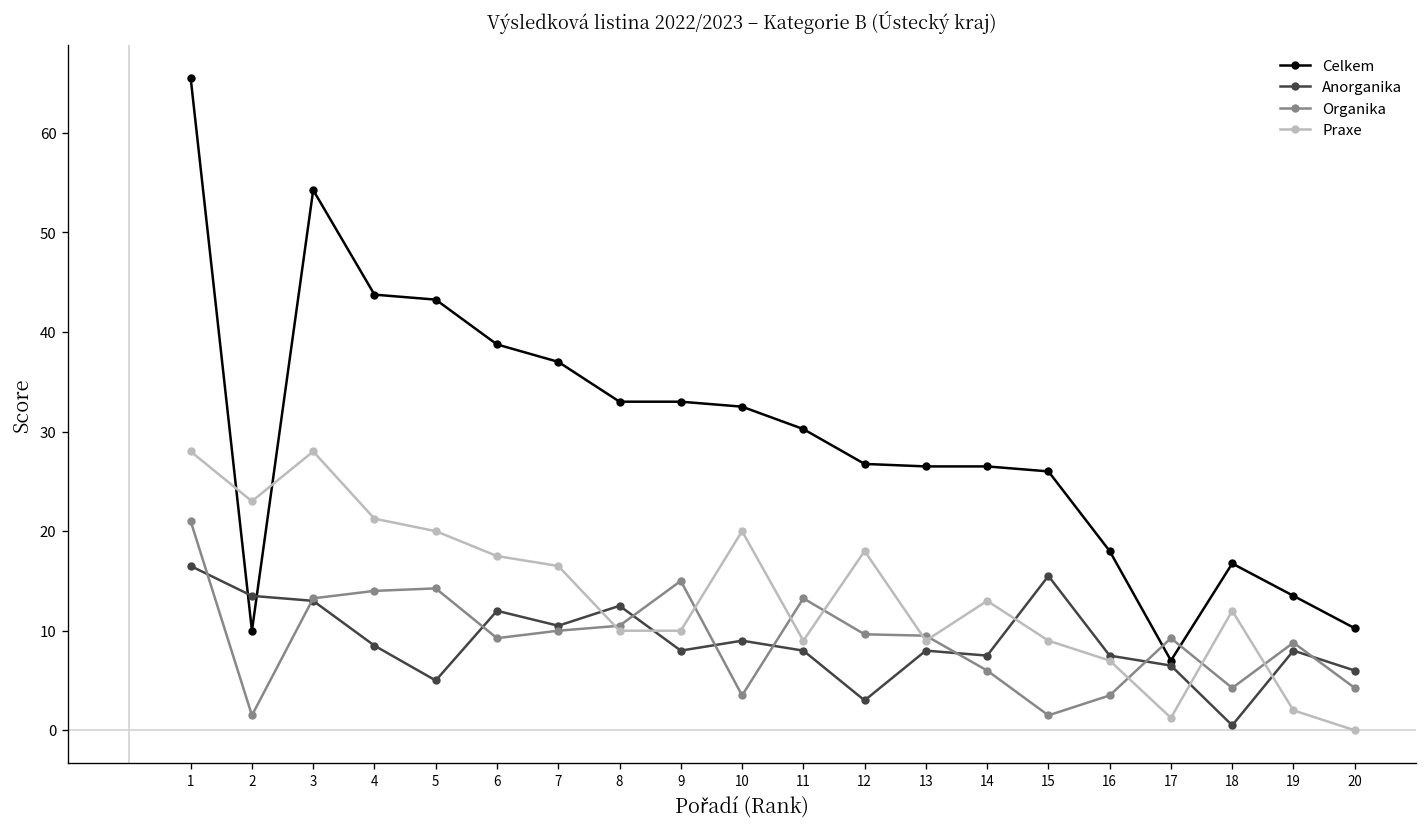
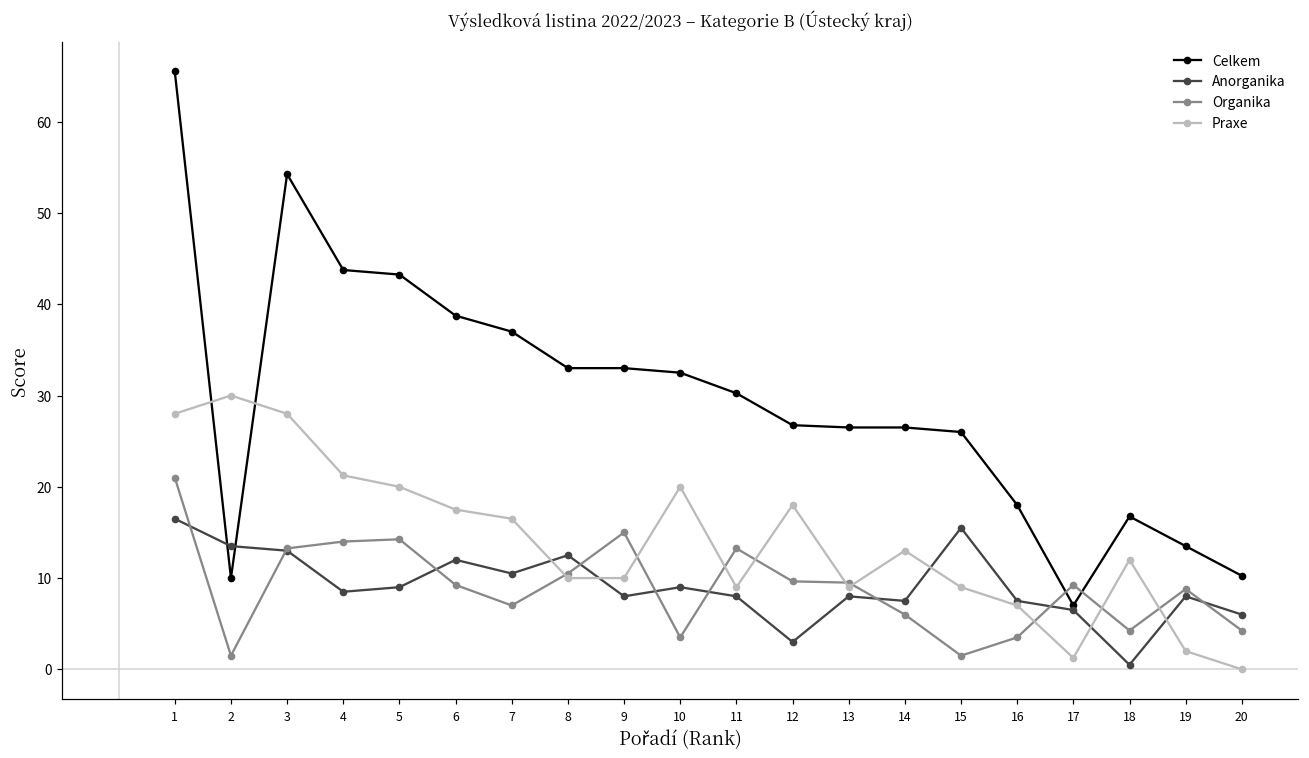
Praxe, 2: 23 -> 30
Anorganika, 5: 5 -> 9
Organika, 7: 10 -> 7
